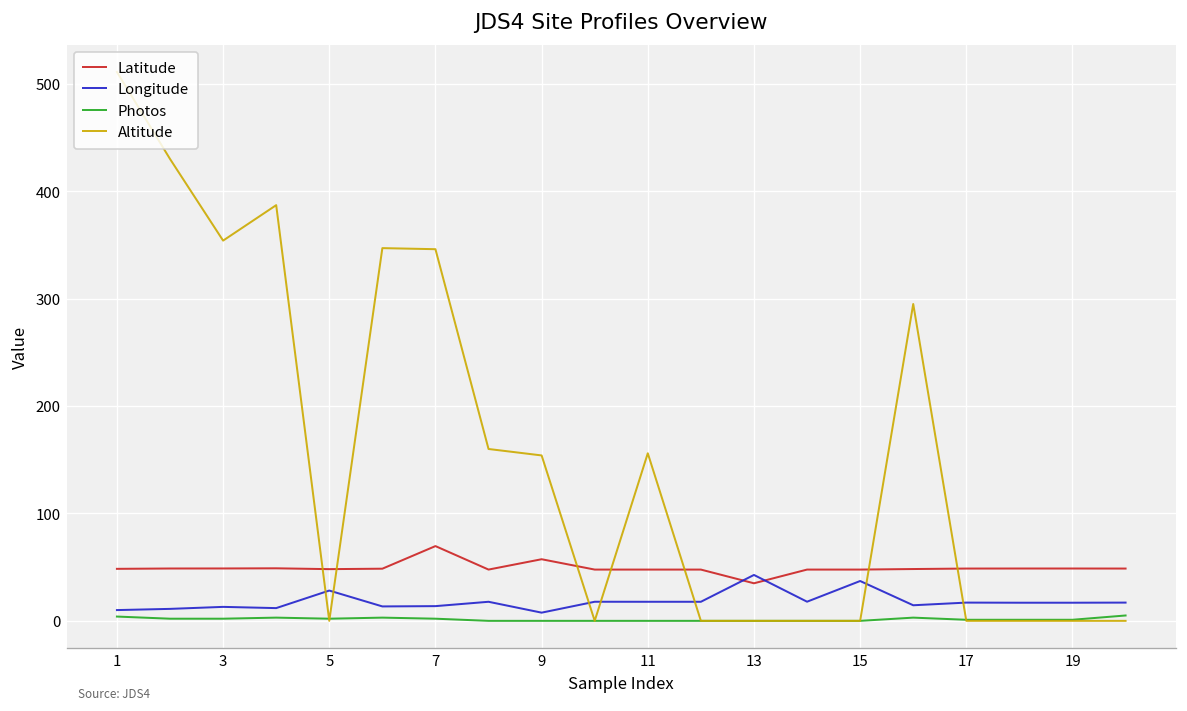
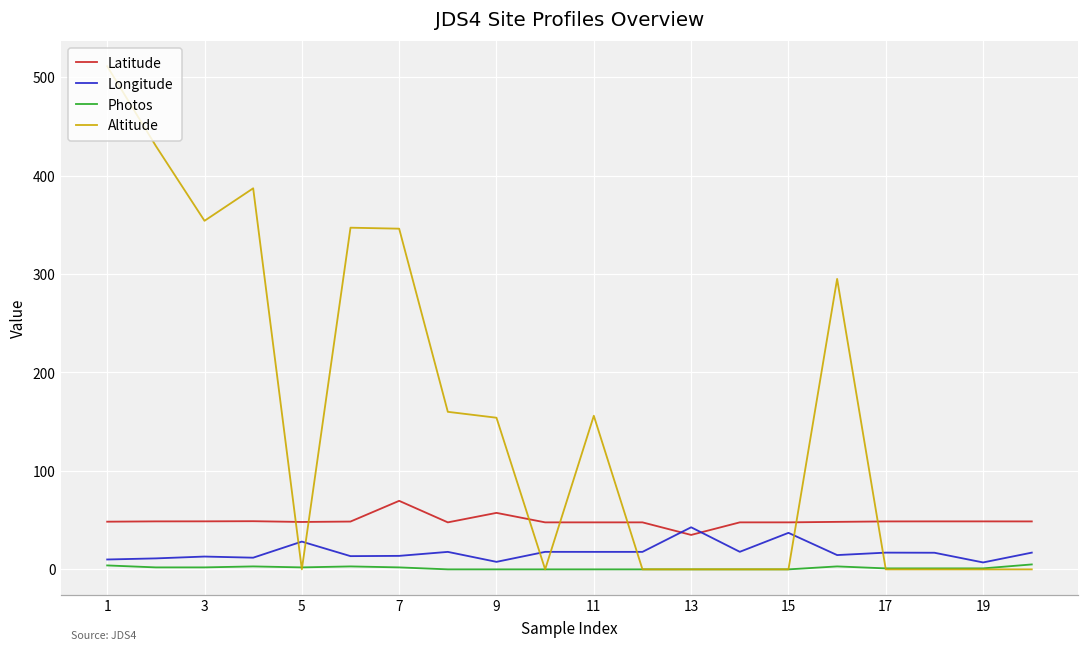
Longitude, 19: 20 -> 10
